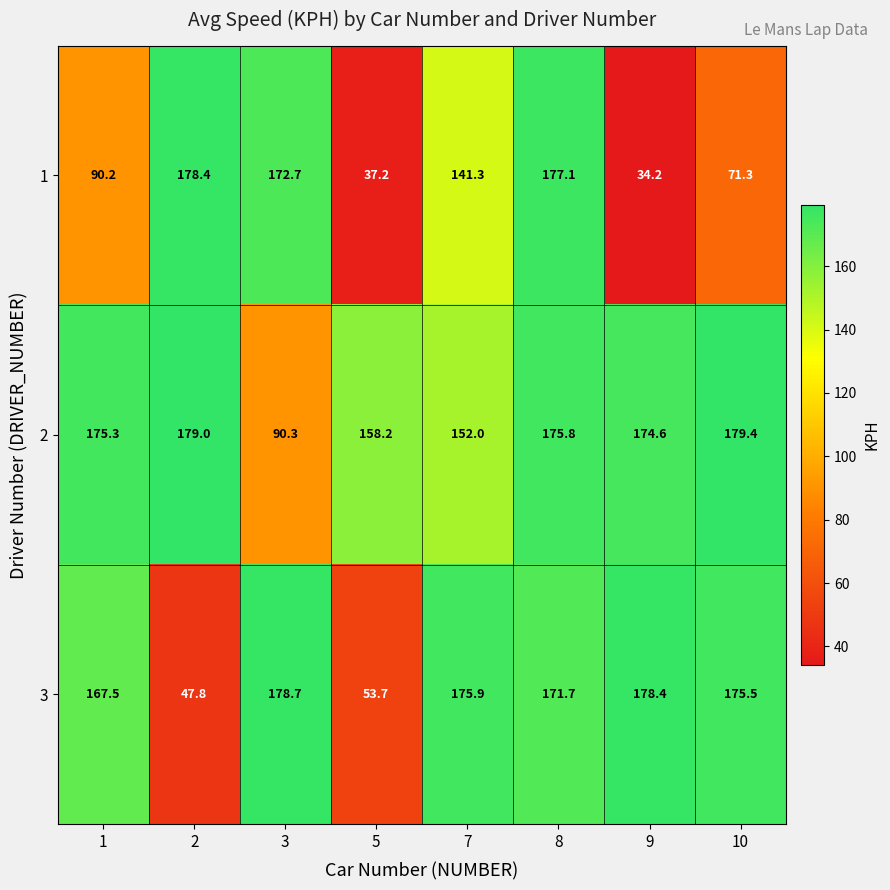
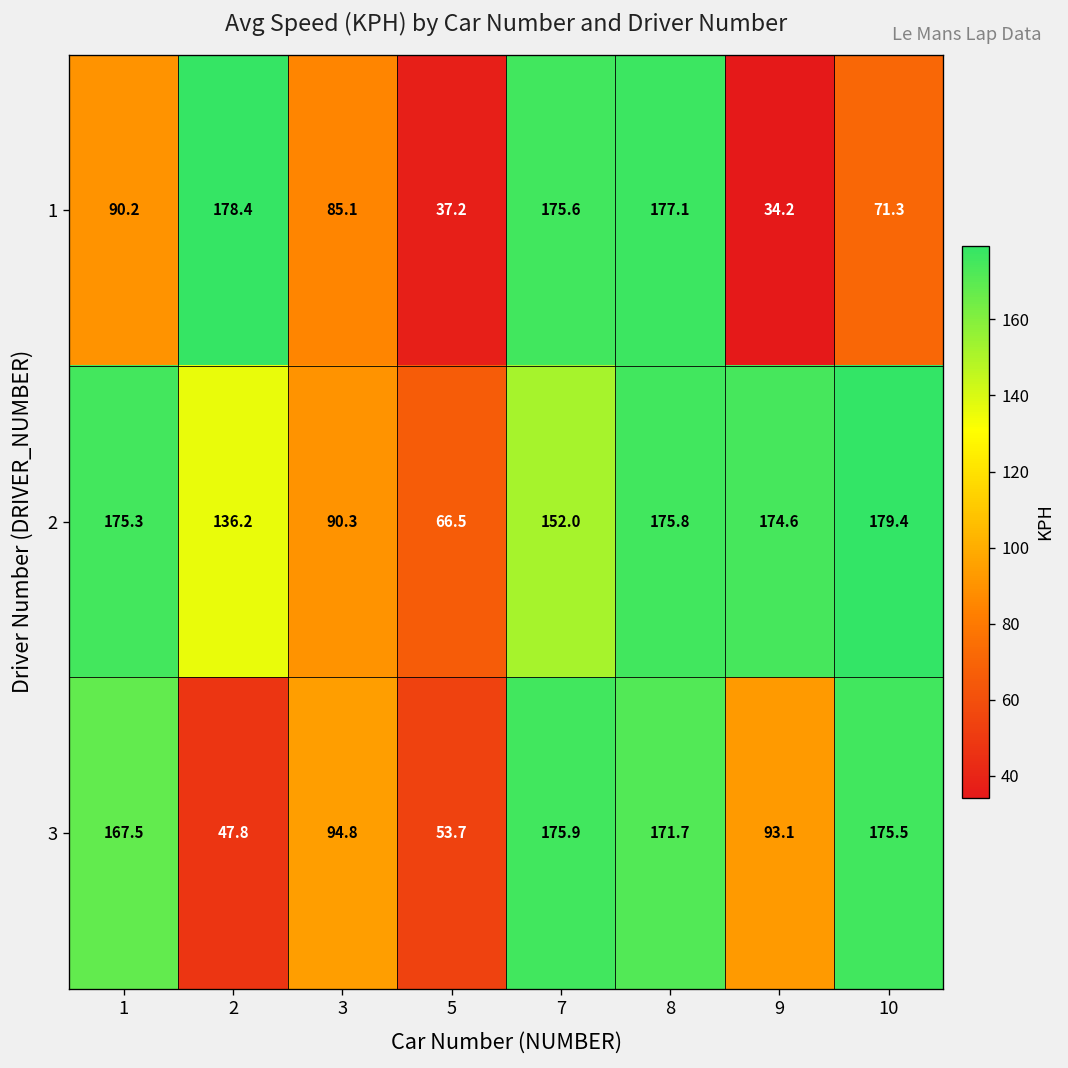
1, 3: 172.7 -> 85.1
1, 7: 141.3 -> 175.6
2, 2: 179.0 -> 136.2
2, 5: 158.2 -> 66.5
3, 3: 178.7 -> 94.8
3, 9: 178.4 -> 93.1
